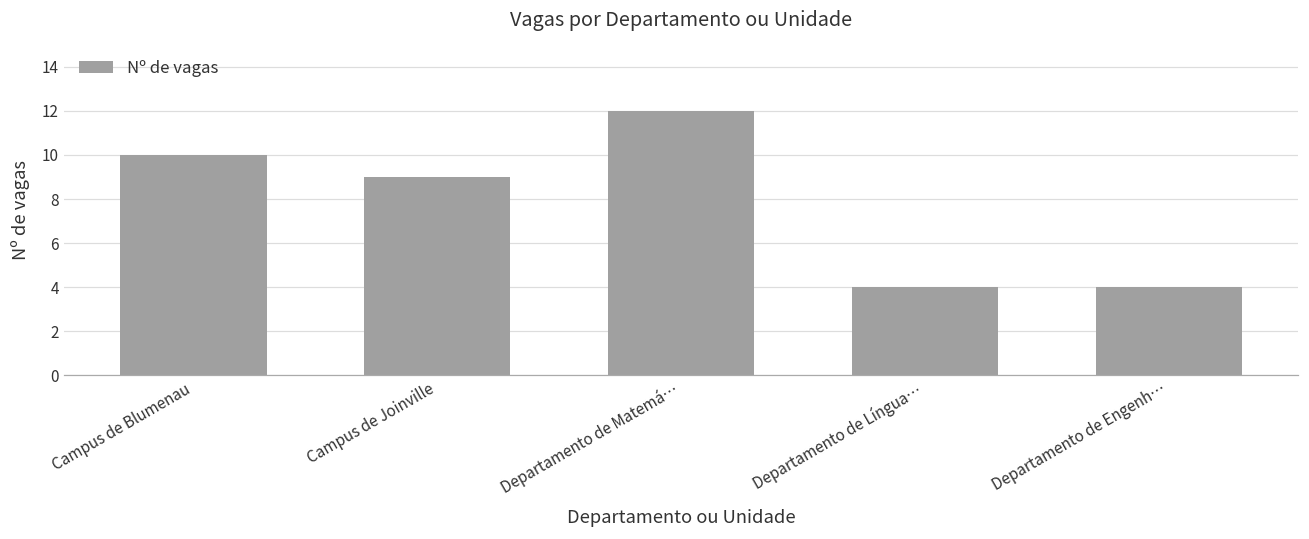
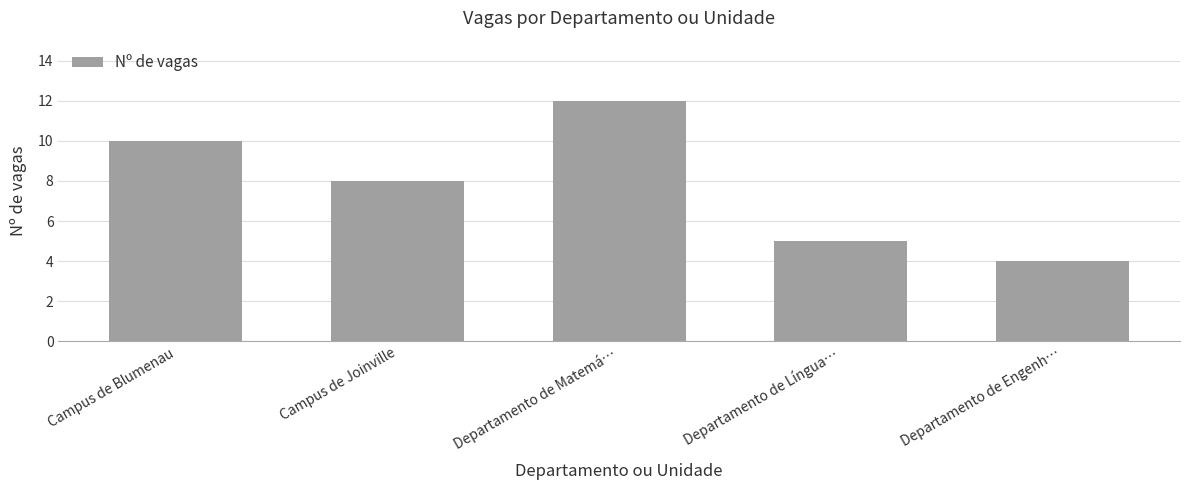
Campus de Joinville: 9 -> 8
Departamento de Língua…: 4 -> 5
